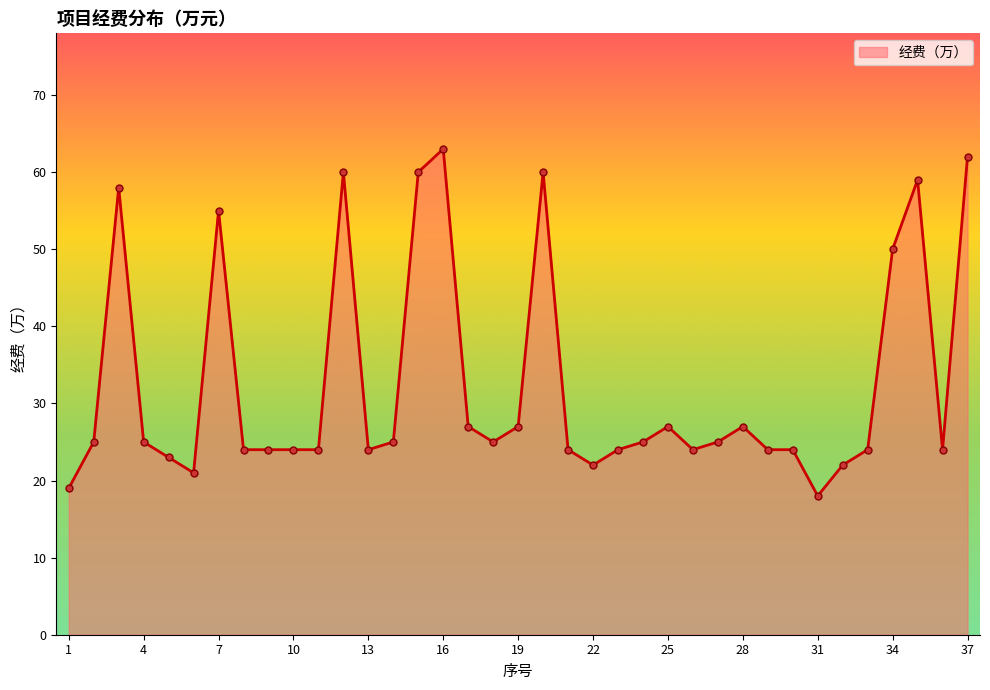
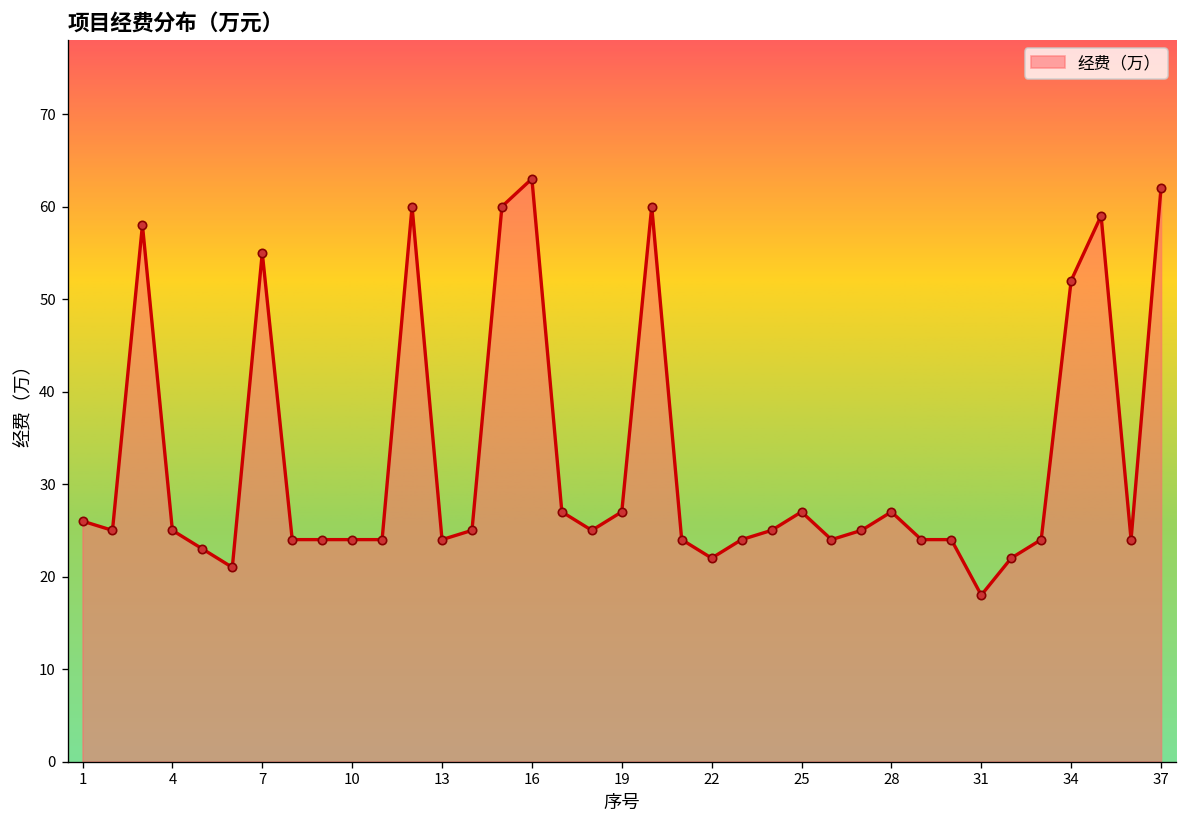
1: 19 -> 26
34: 50 -> 52
